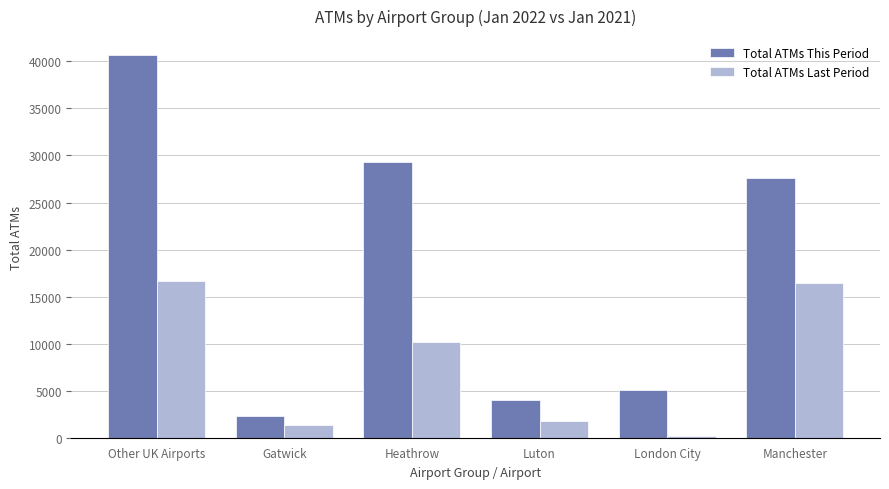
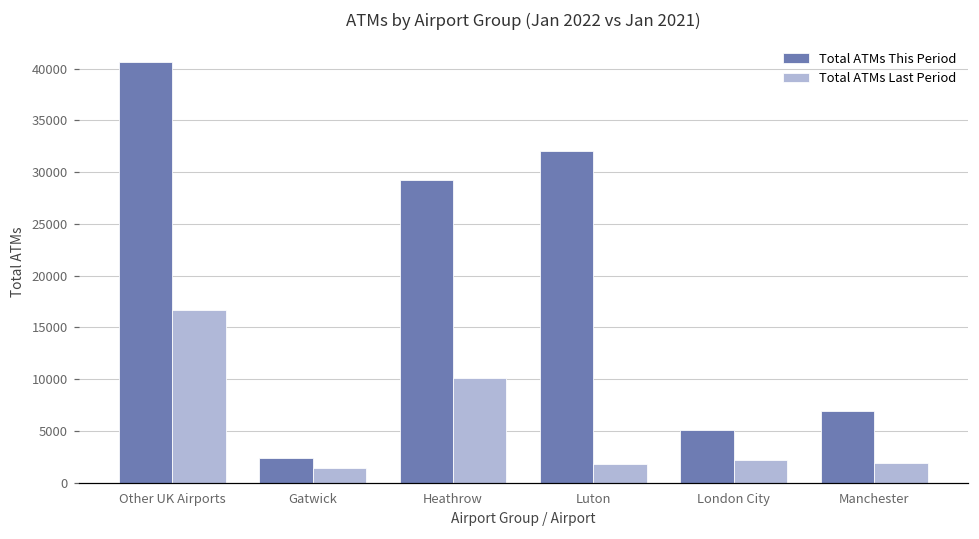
Total ATMs This Period, Luton: 4000 -> 32000
Total ATMs Last Period, London City: 0 -> 2000
Total ATMs This Period, Manchester: 28000 -> 7000
Total ATMs Last Period, Manchester: 16000 -> 2000
